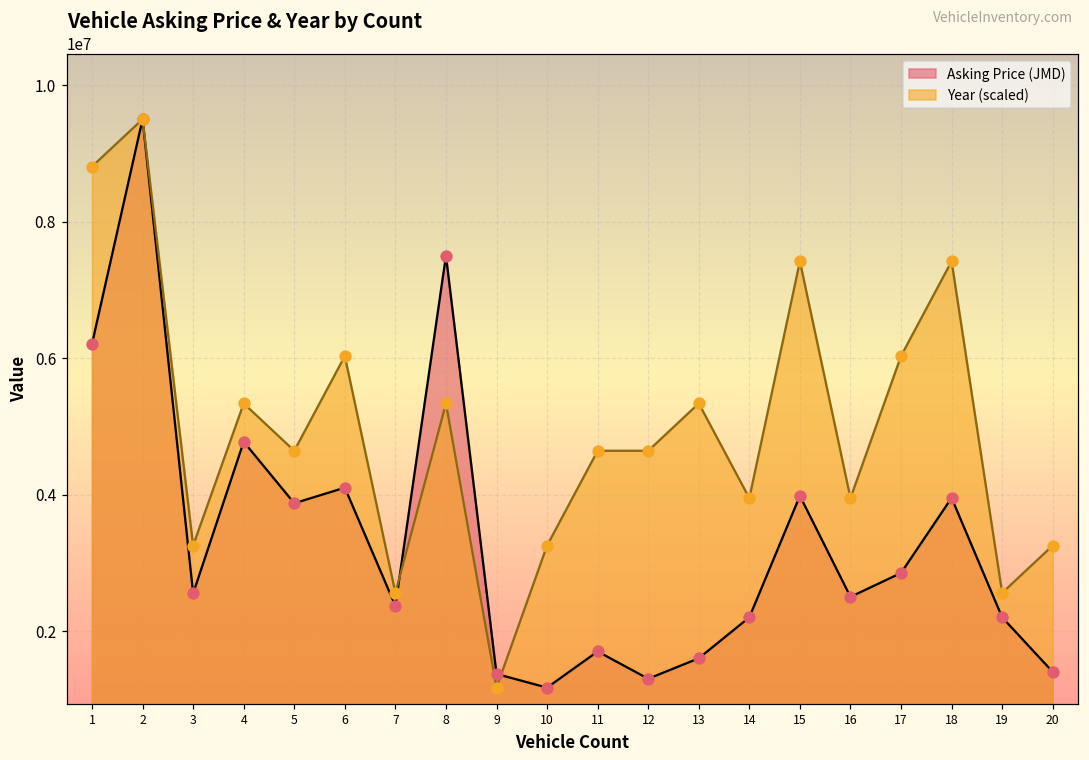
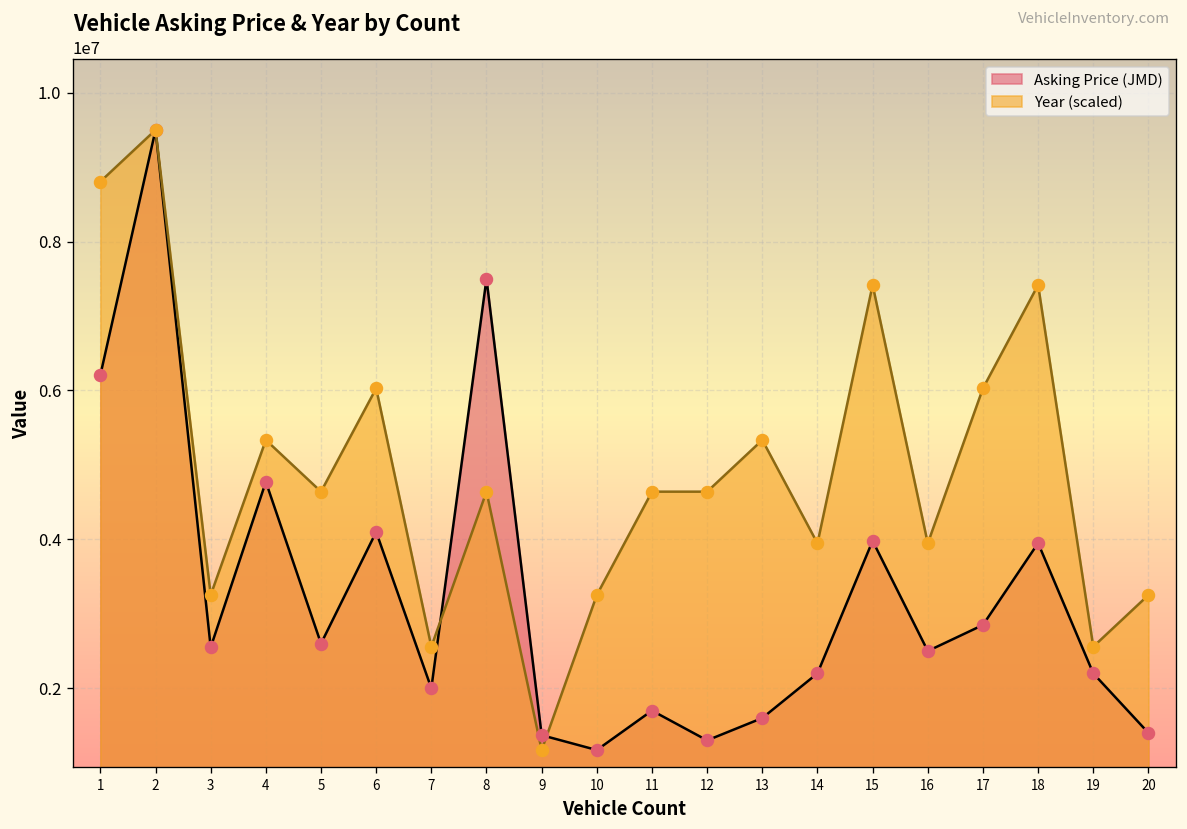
Asking Price (JMD), 5: 3900000 -> 2600000
Asking Price (JMD), 7: 2400000 -> 2000000
Year (scaled), 8: 5300000 -> 4600000
